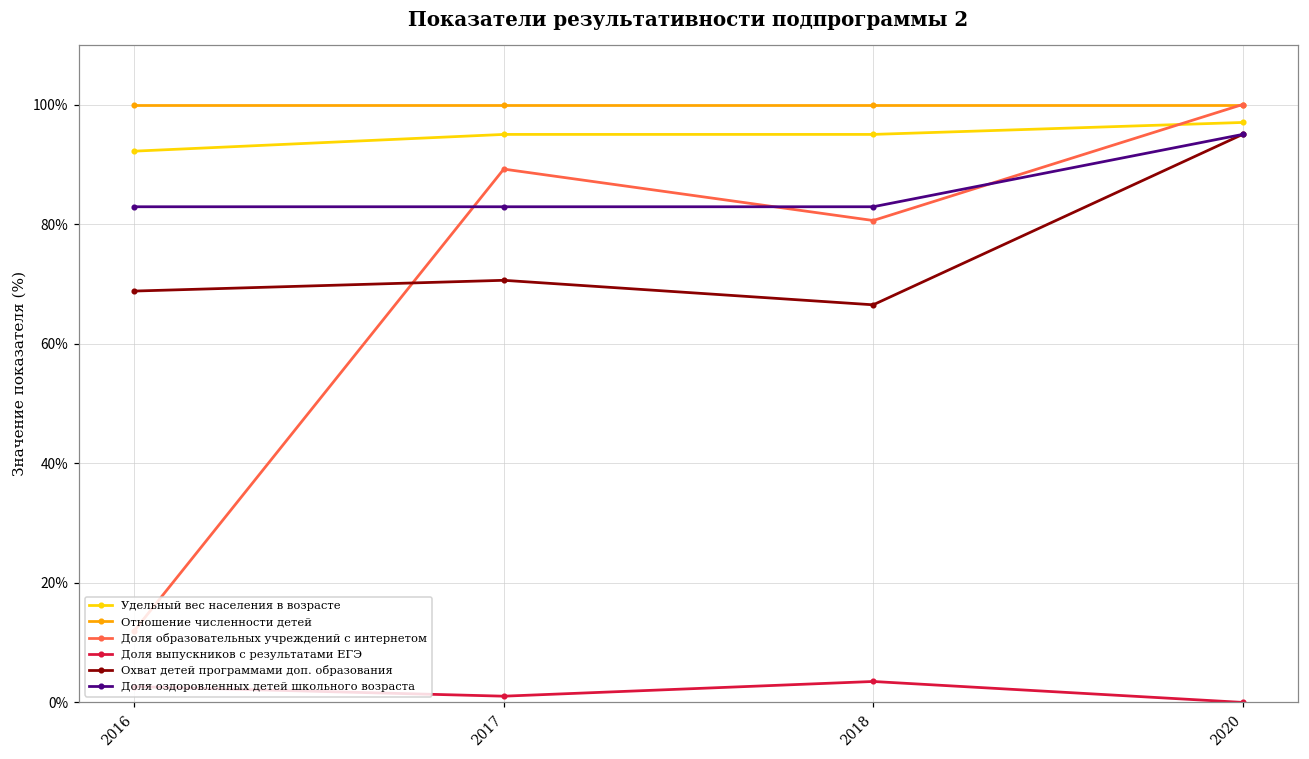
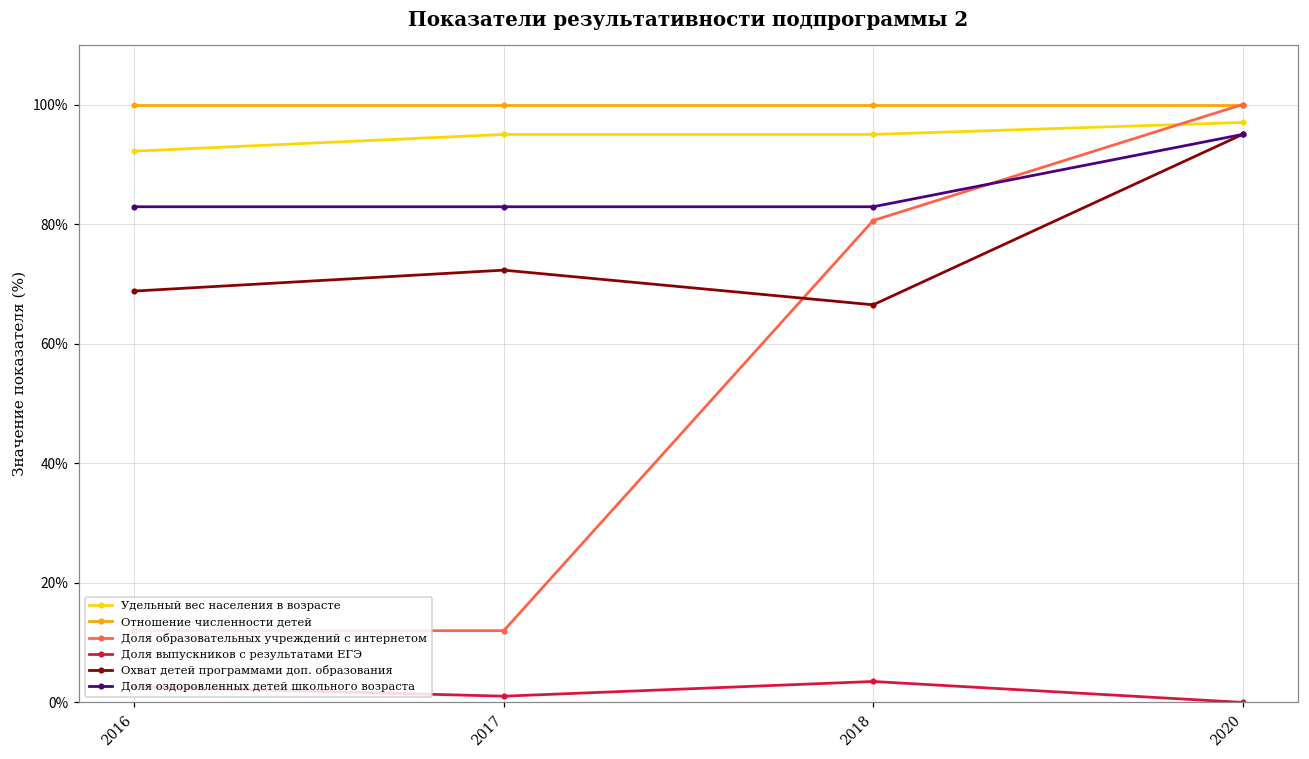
Доля образовательных учреждений с интернетом, 2017: 89% -> 12%
Охват детей программами доп. образования, 2017: 71% -> 72%
